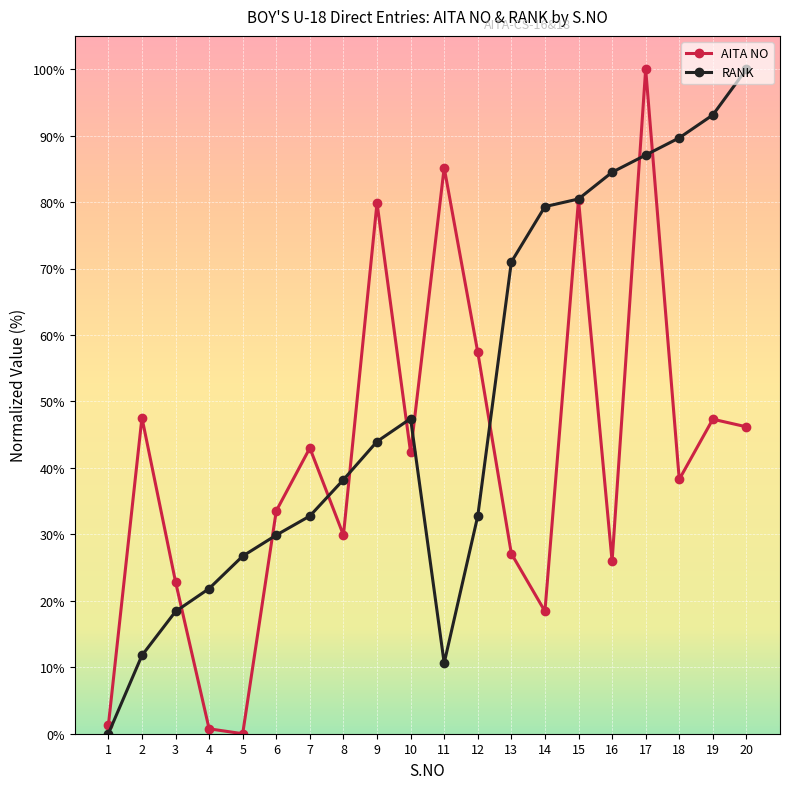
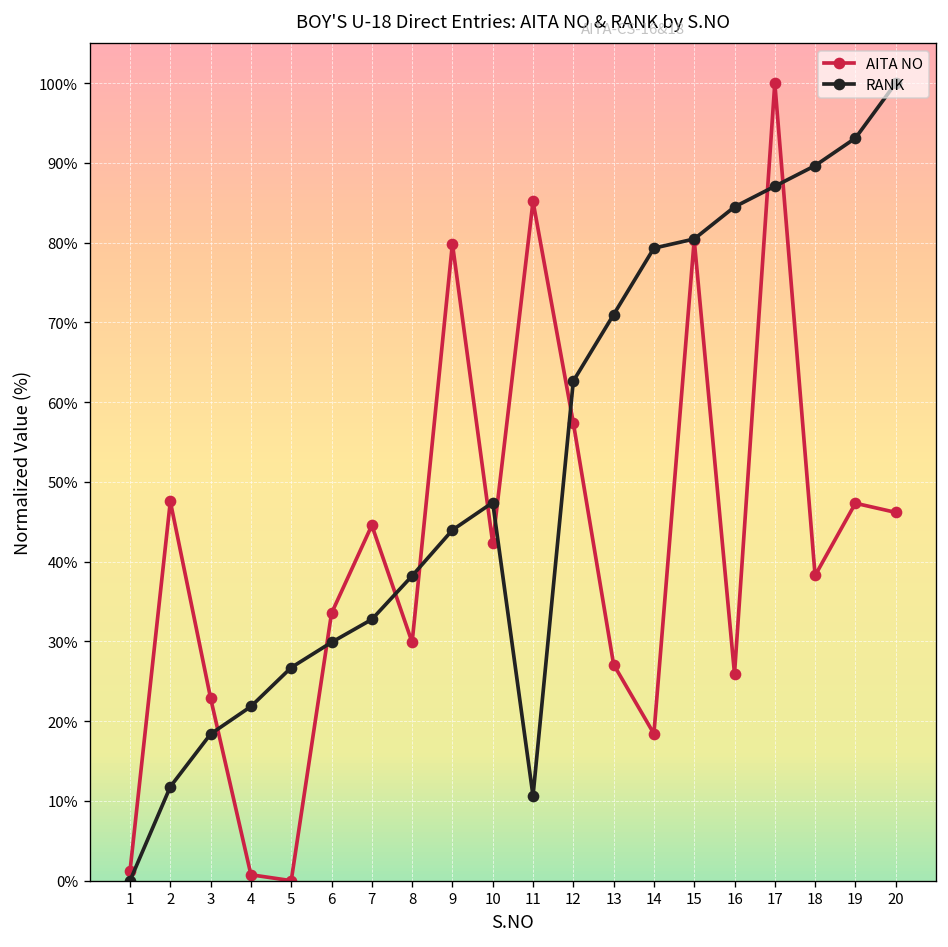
AITA NO, 7: 43% -> 45%
RANK, 12: 33% -> 63%
